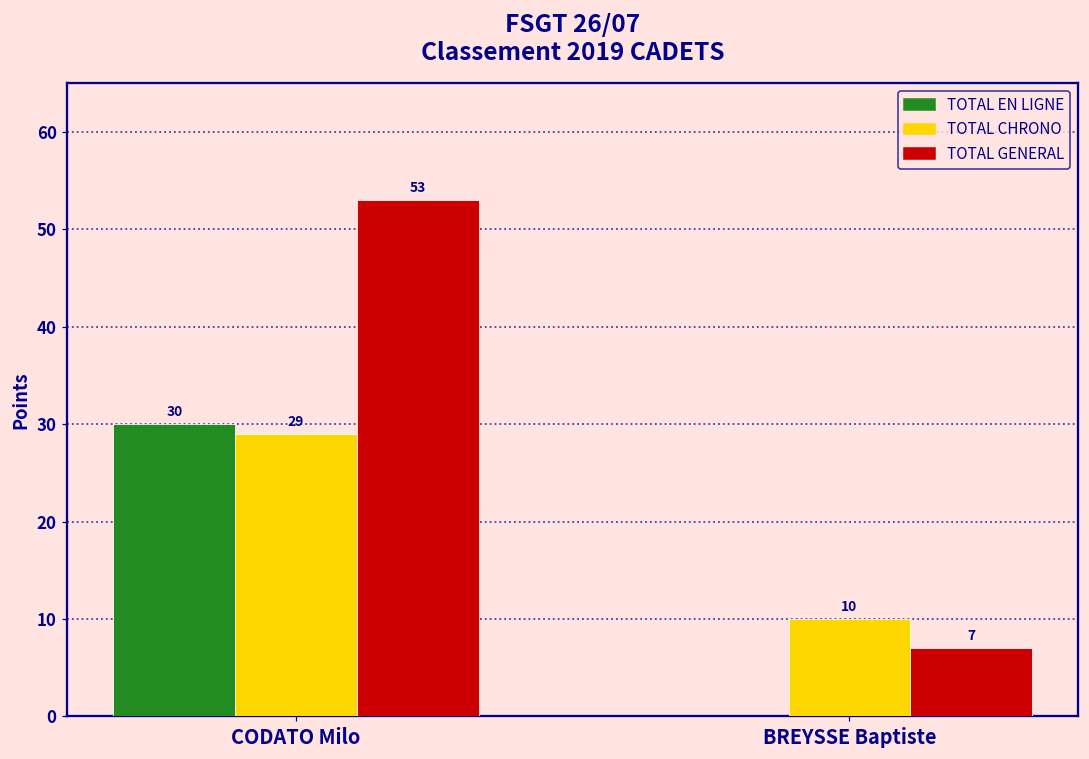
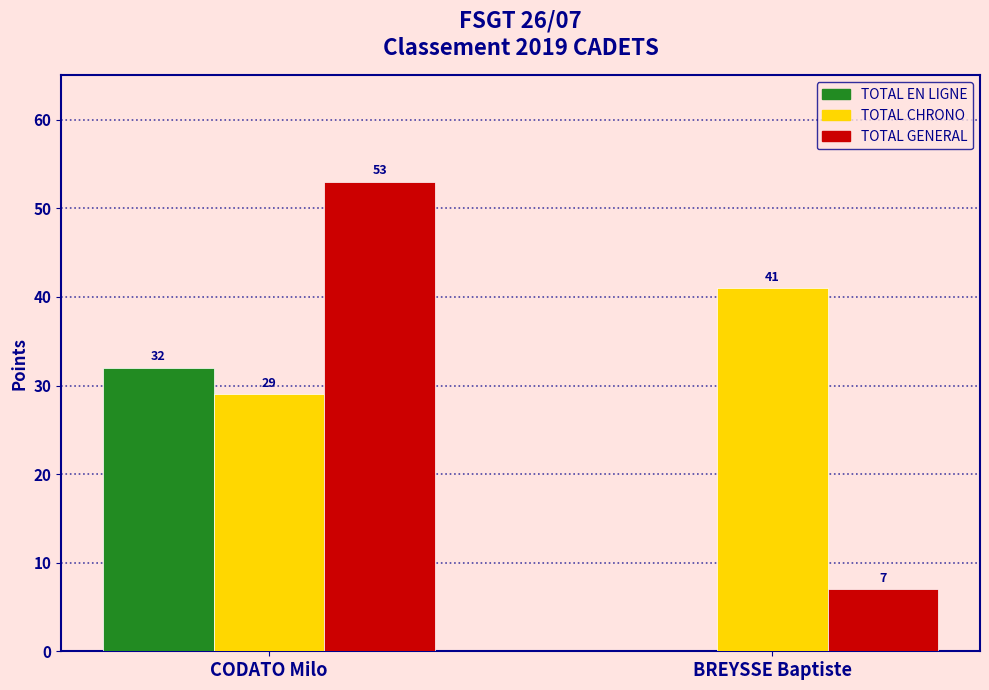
TOTAL EN LIGNE, CODATO Milo: 30 -> 32
TOTAL CHRONO, BREYSSE Baptiste: 10 -> 41
